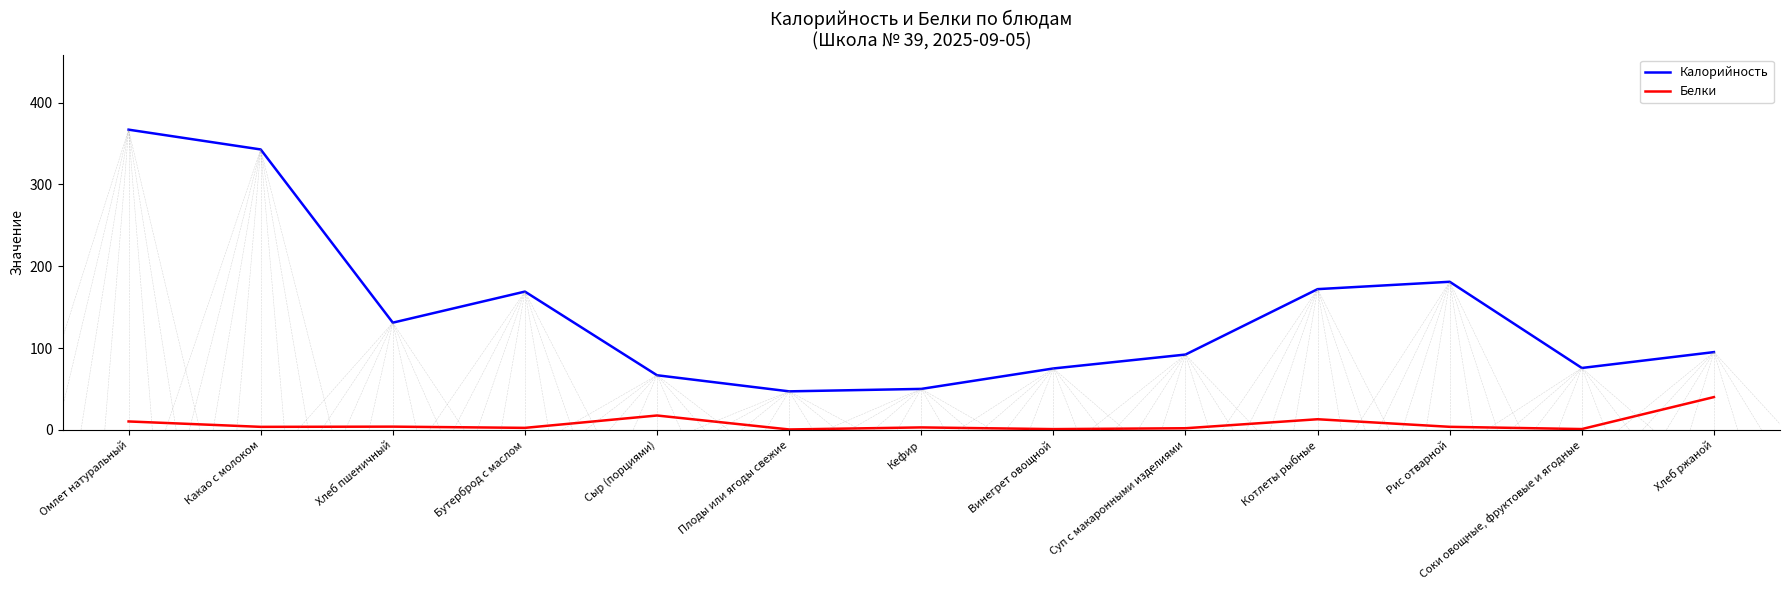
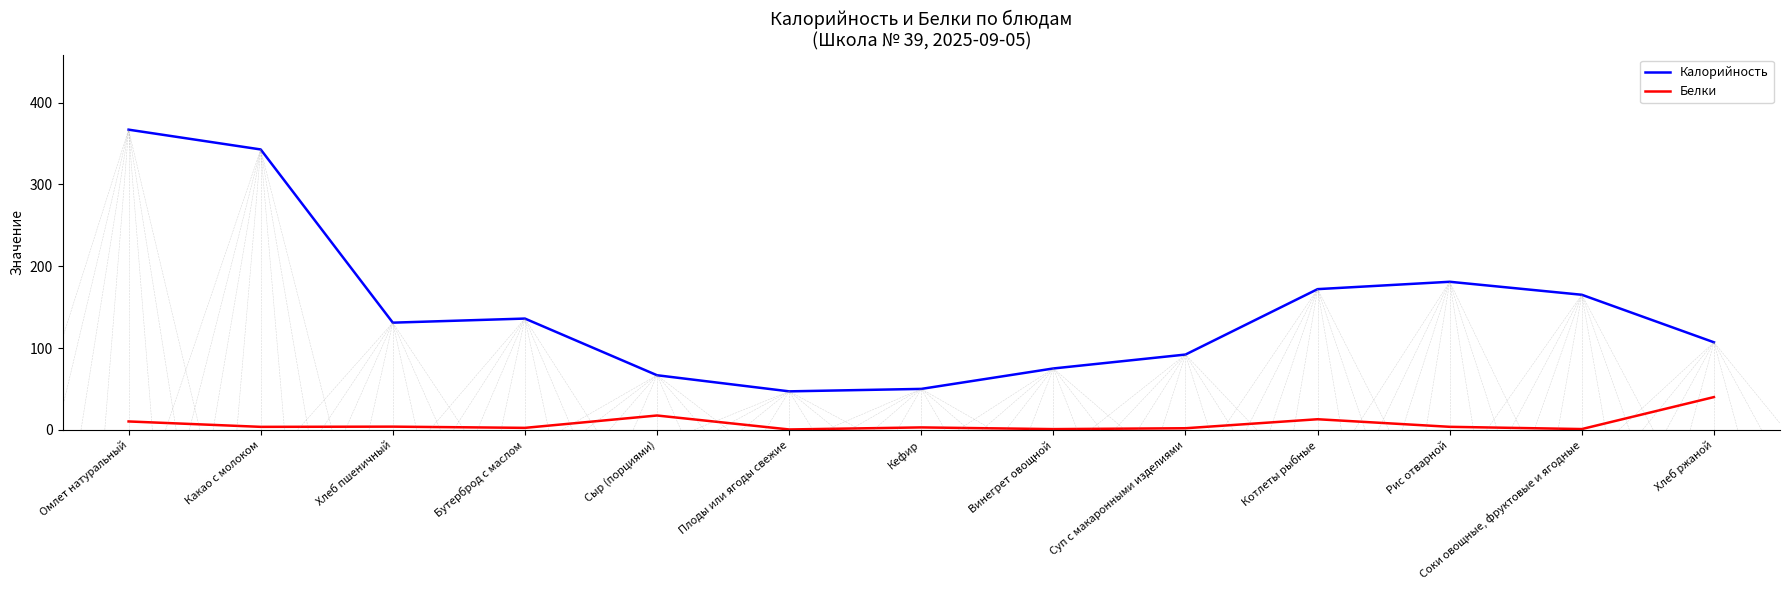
Калорийность, Бутерброд с маслом: 170 -> 140
Калорийность, Соки овощные, фруктовые и ягодные: 80 -> 170
Калорийность, Хлеб ржаной: 100 -> 110
